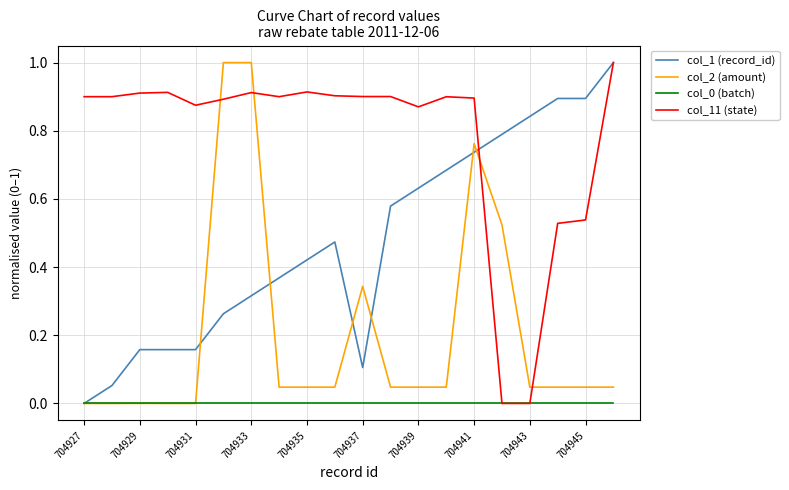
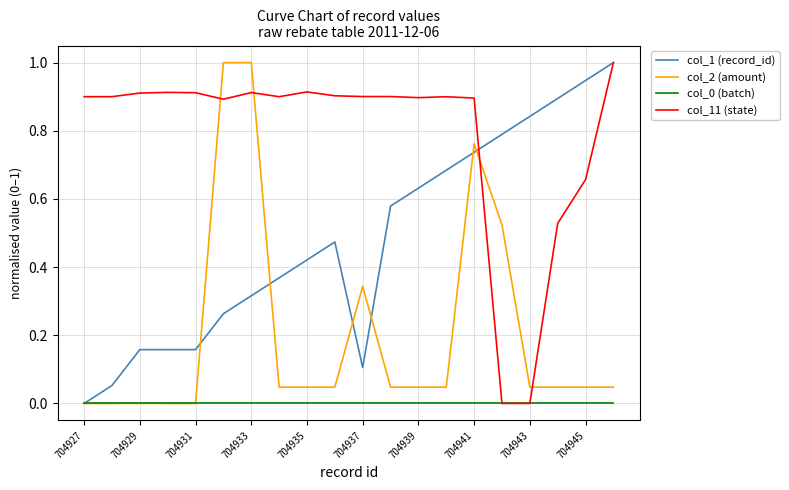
col_11 (state), 704931: 0.87 -> 0.91
col_11 (state), 704939: 0.87 -> 0.90
col_1 (record_id), 704945: 0.89 -> 0.95
col_11 (state), 704945: 0.54 -> 0.66
